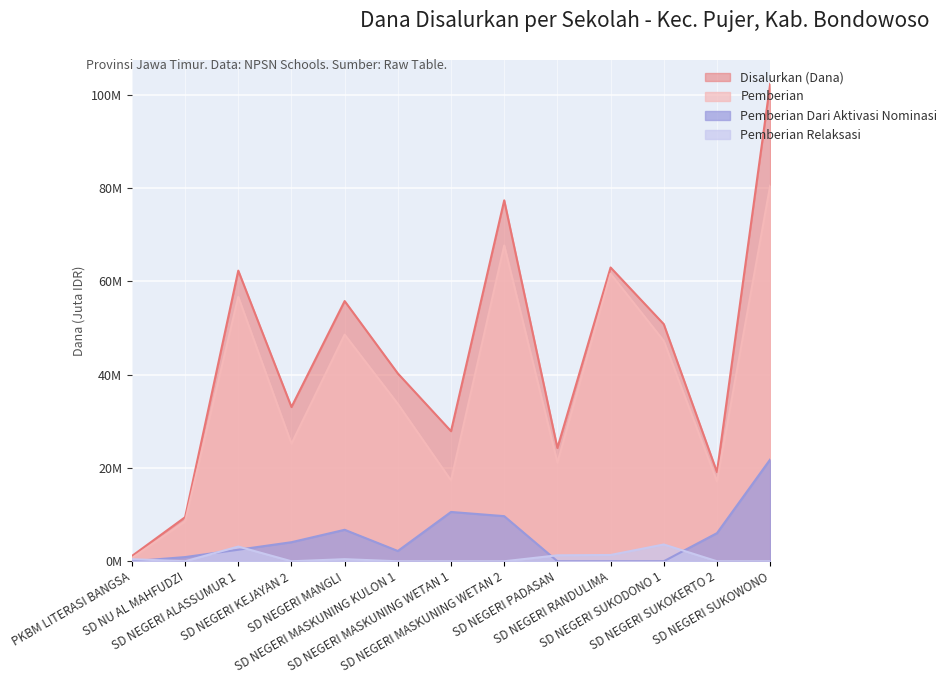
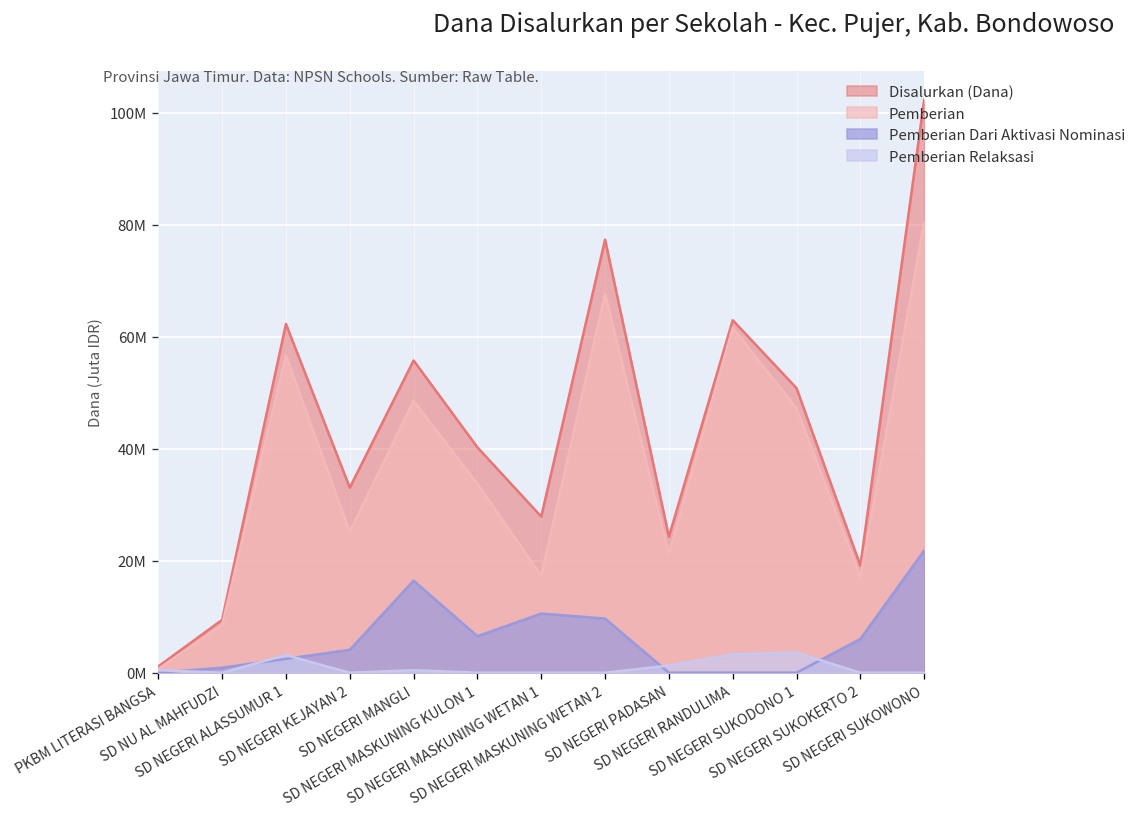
Pemberian Dari Aktivasi Nominasi, SD NEGERI MANGLI: 7000000 -> 16000000
Pemberian Dari Aktivasi Nominasi, SD NEGERI MASKUNING KULON 1: 2000000 -> 7000000
Pemberian Relaksasi, SD NEGERI RANDULIMA: 1000000 -> 3000000
